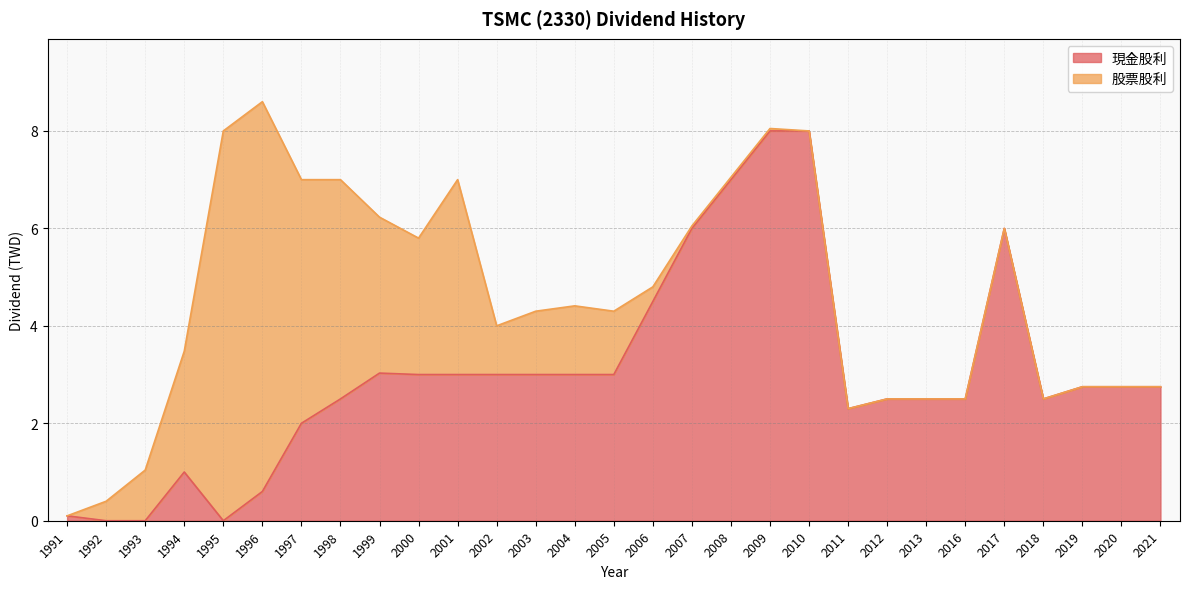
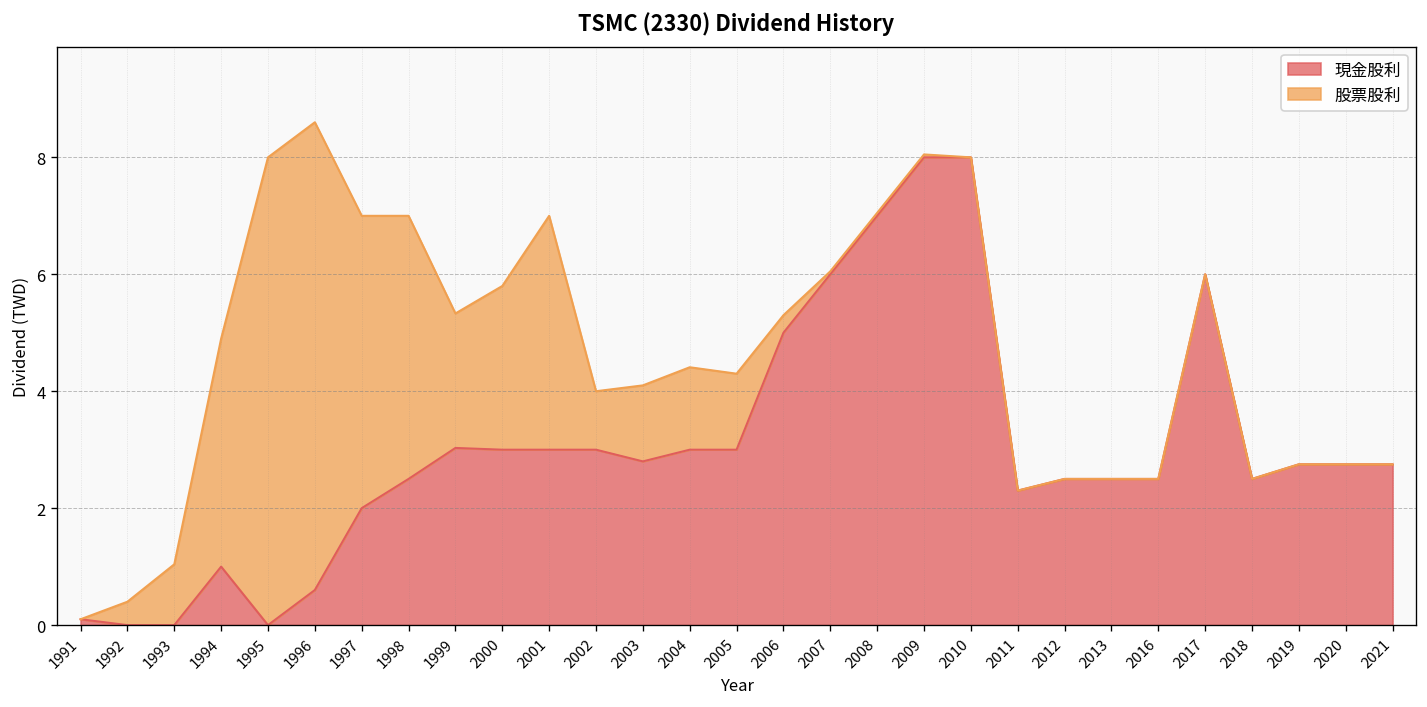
股票股利, 1994: 2.5 -> 3.9
股票股利, 1999: 3.2 -> 2.3
現金股利, 2003: 3.0 -> 2.8
現金股利, 2006: 4.5 -> 5.0
